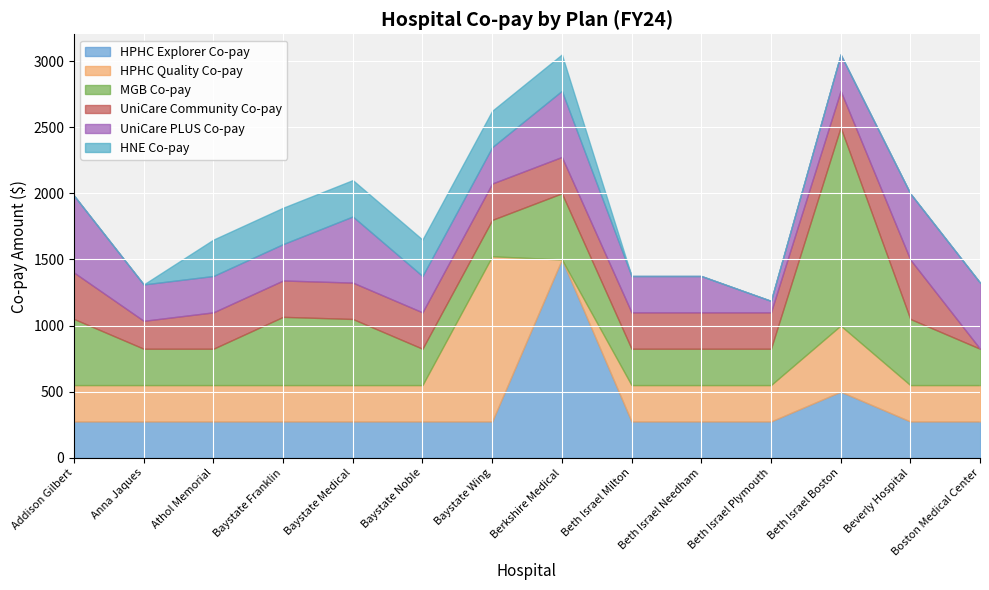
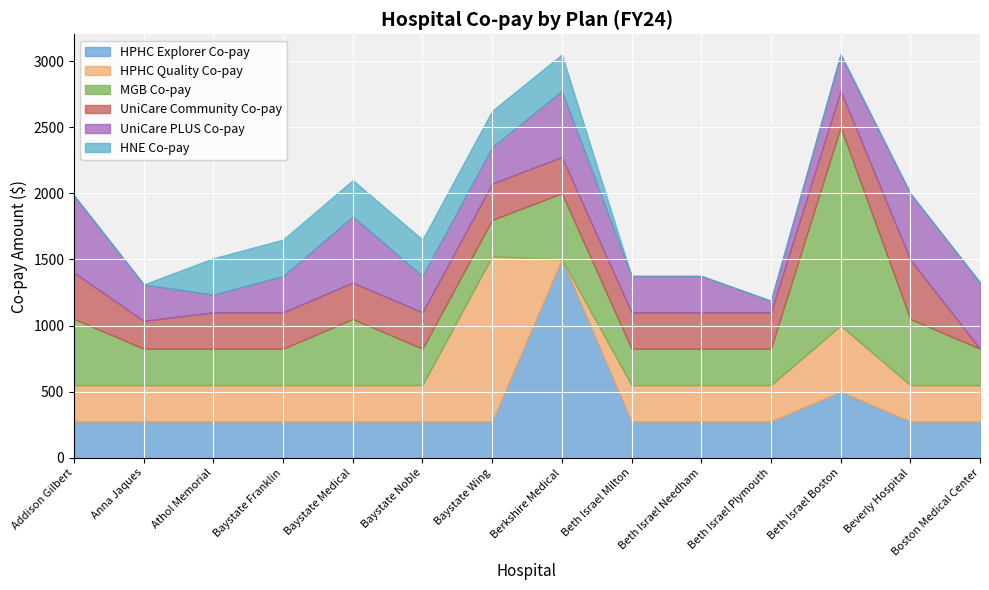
UniCare PLUS Co-pay, Athol Memorial: 280 -> 130
MGB Co-pay, Baystate Franklin: 520 -> 280
